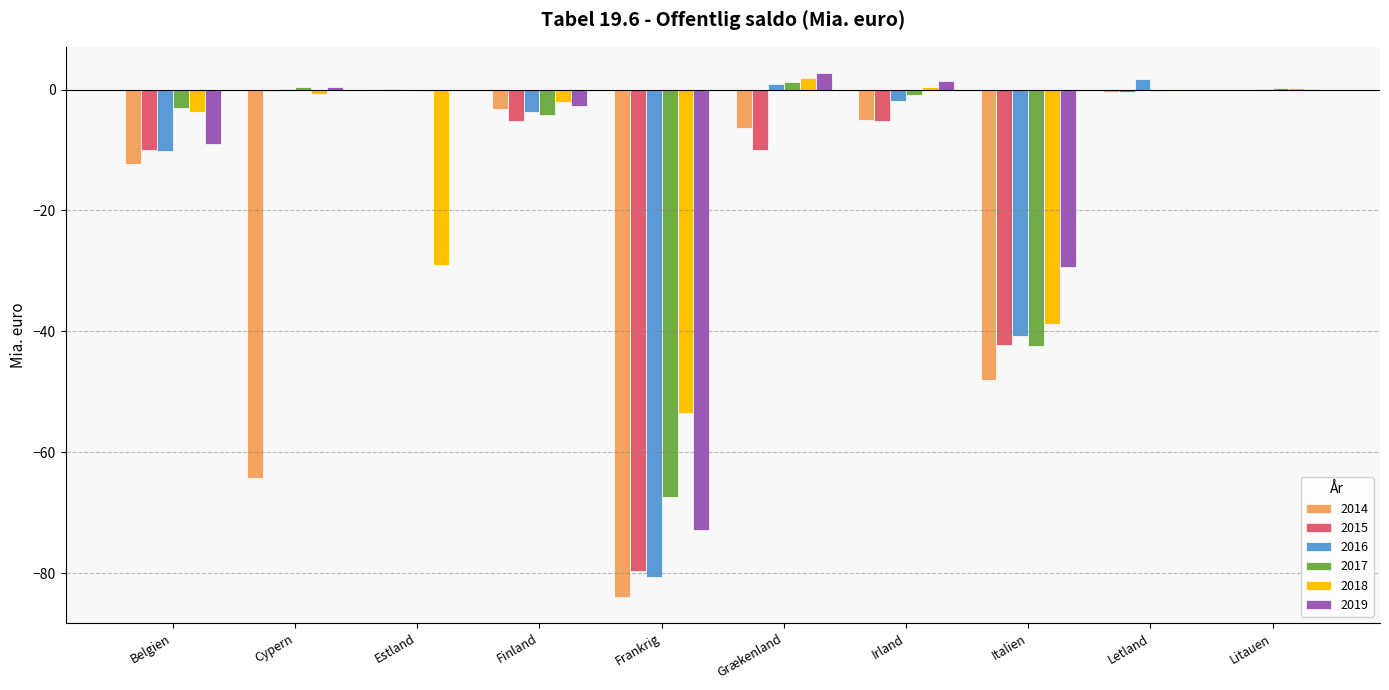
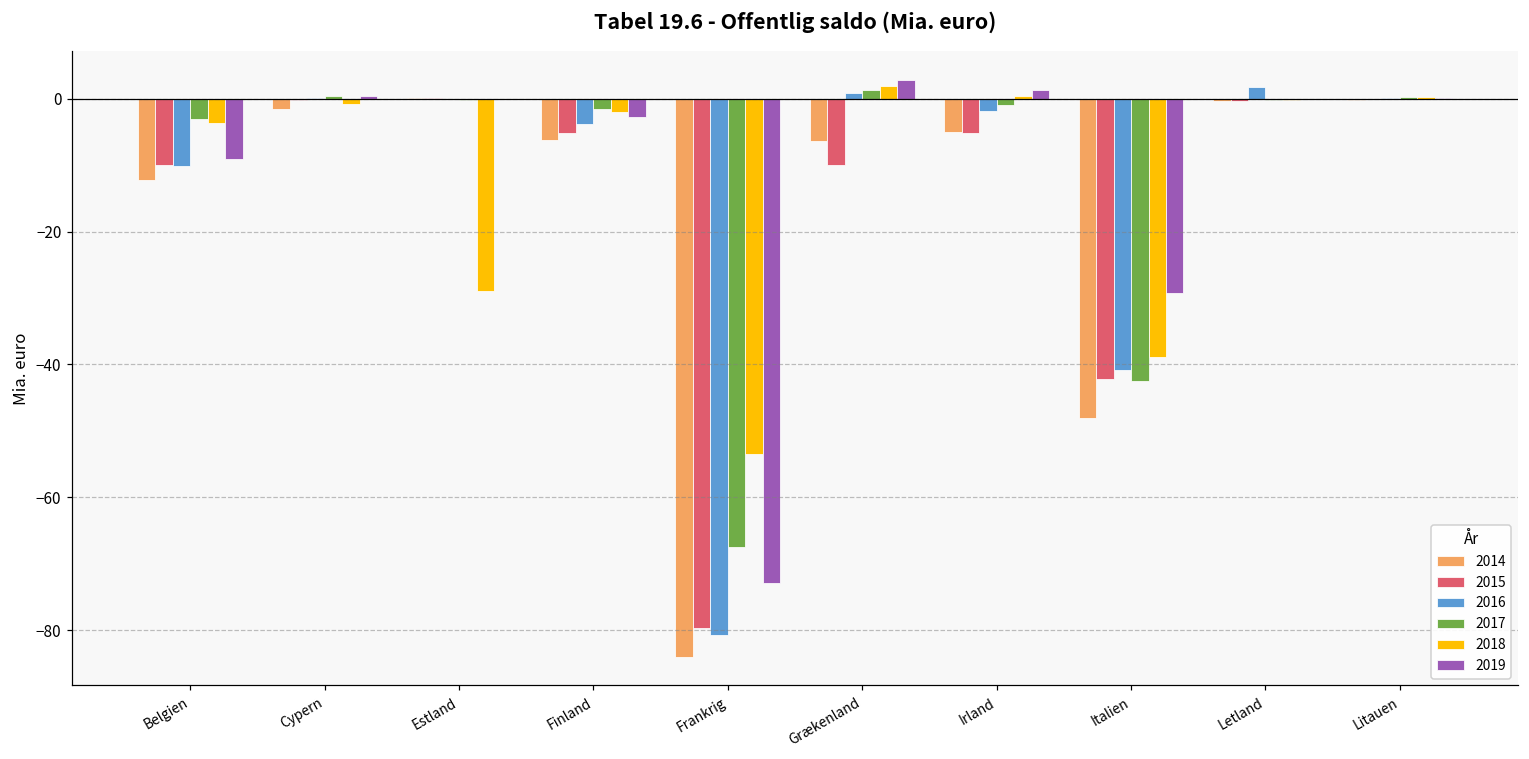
2014, Cypern: -64 -> -2
2014, Finland: -3 -> -6
2017, Finland: -4 -> -2
